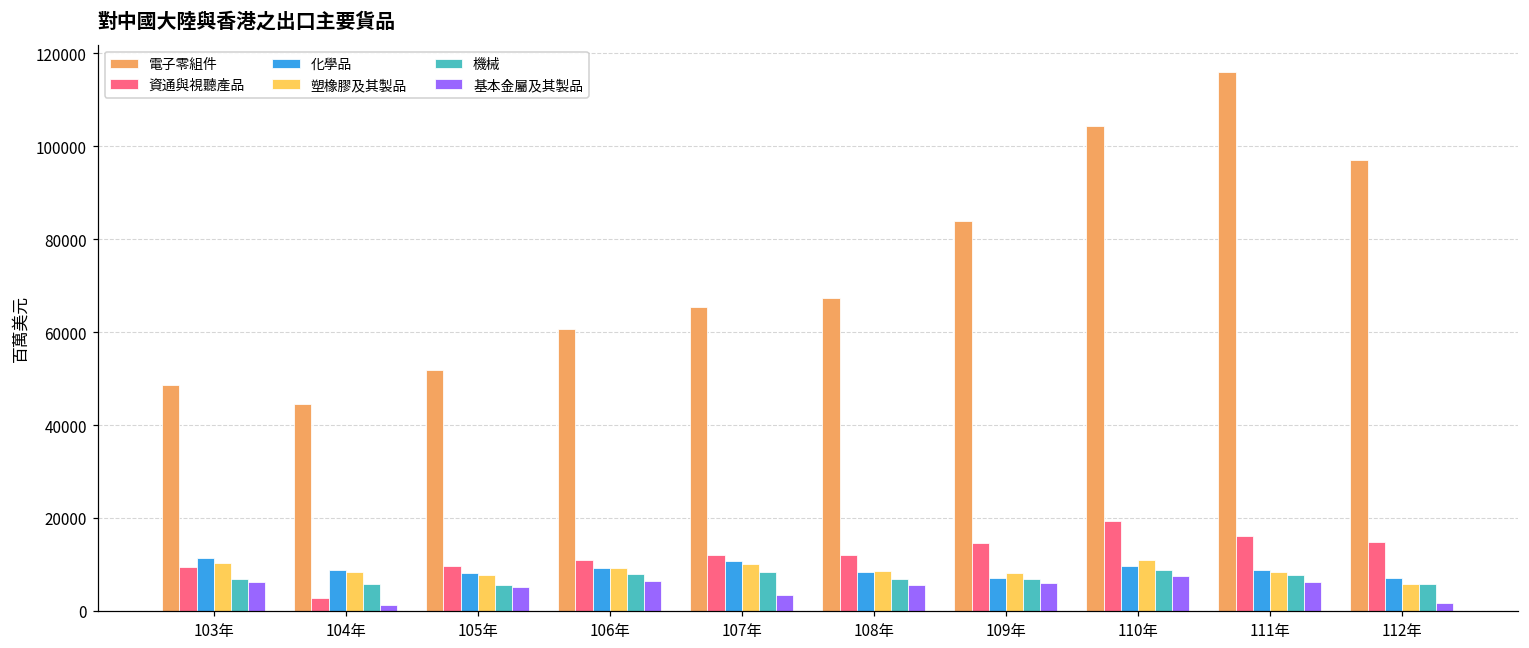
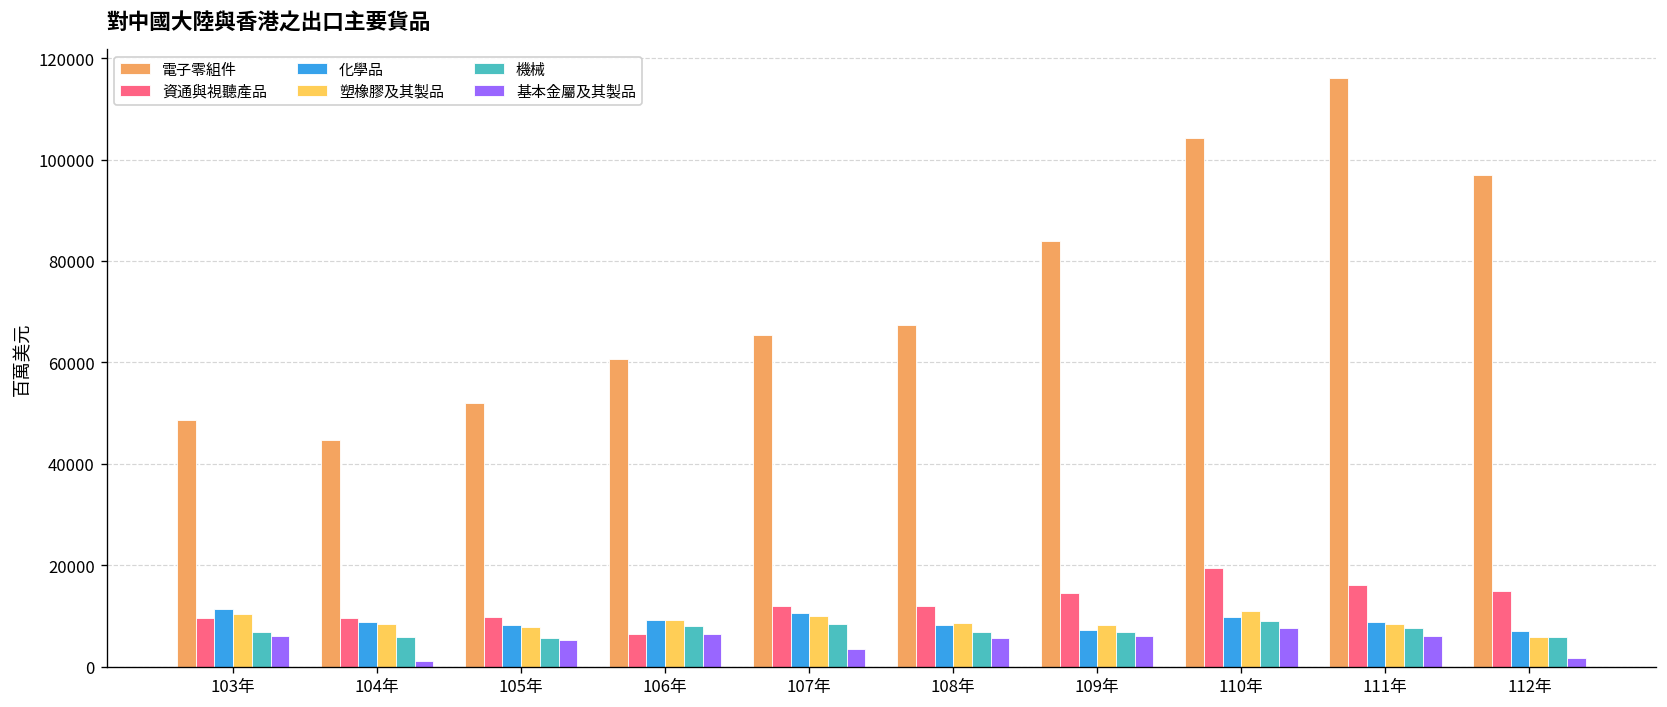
資通與視聽產品, 104年: 3000 -> 10000
資通與視聽產品, 106年: 11000 -> 6000
